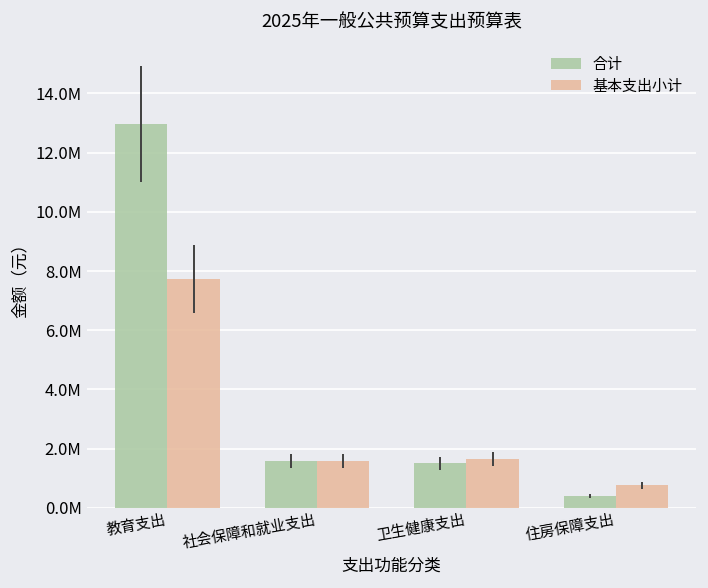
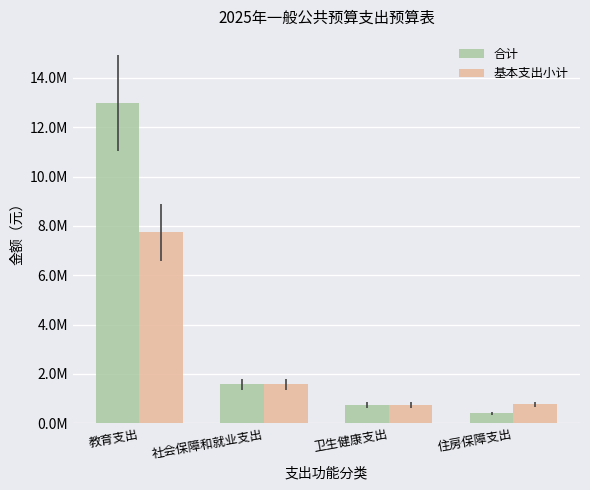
合计, 卫生健康支出: 1500000 -> 700000
基本支出小计, 卫生健康支出: 1700000 -> 700000
